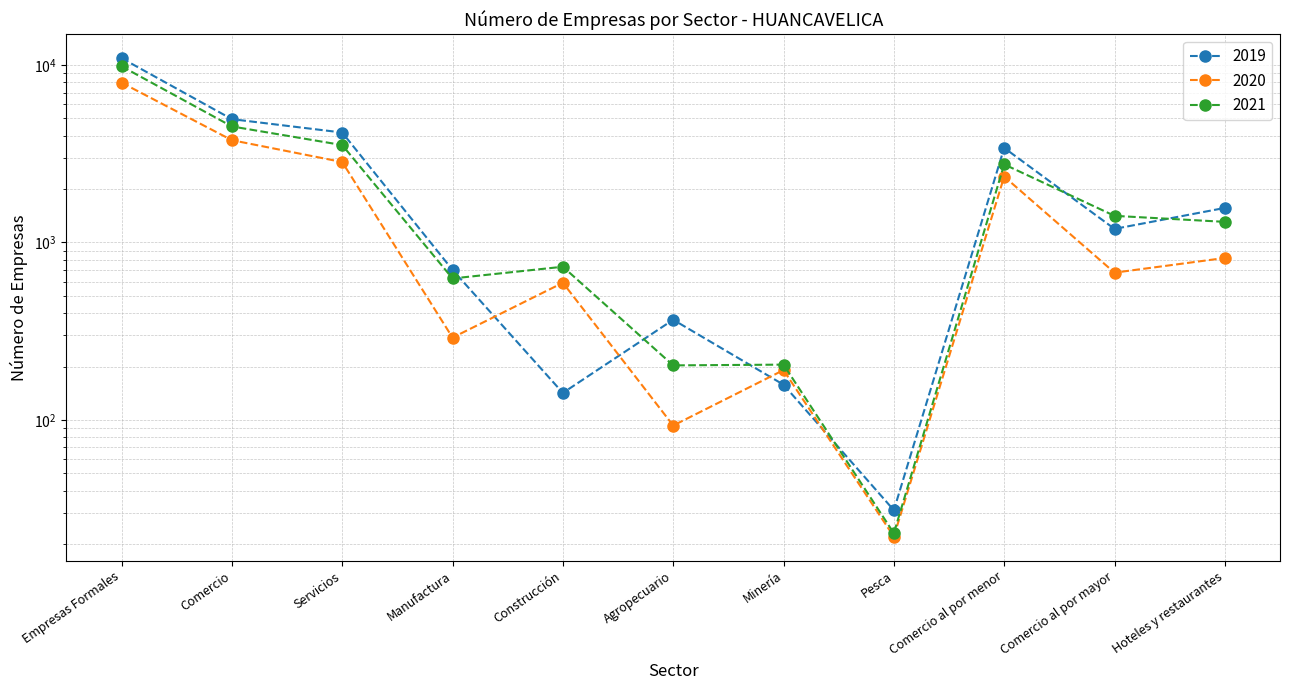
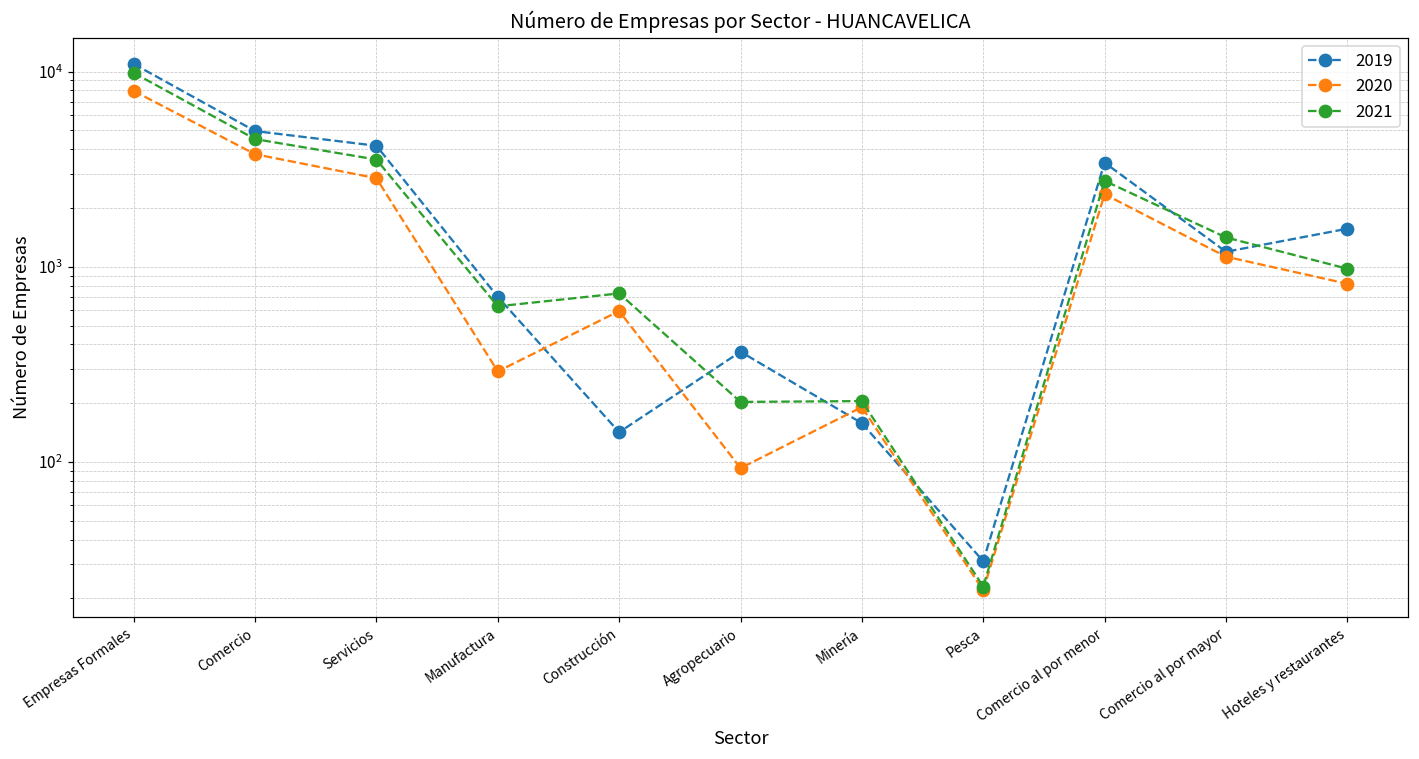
2020, Comercio al por mayor: 680 -> 1100
2021, Hoteles y restaurantes: 1300 -> 1000
